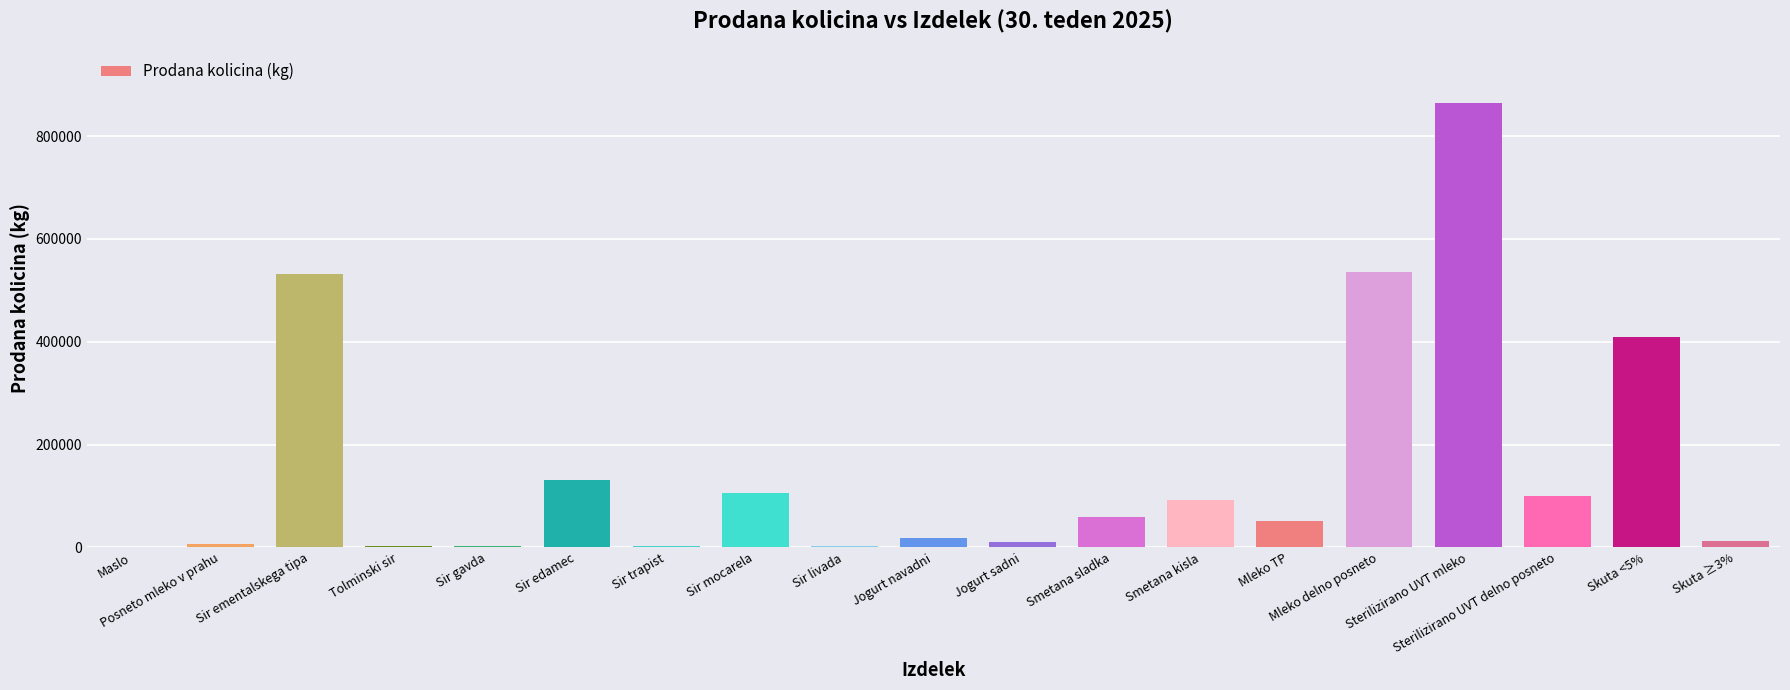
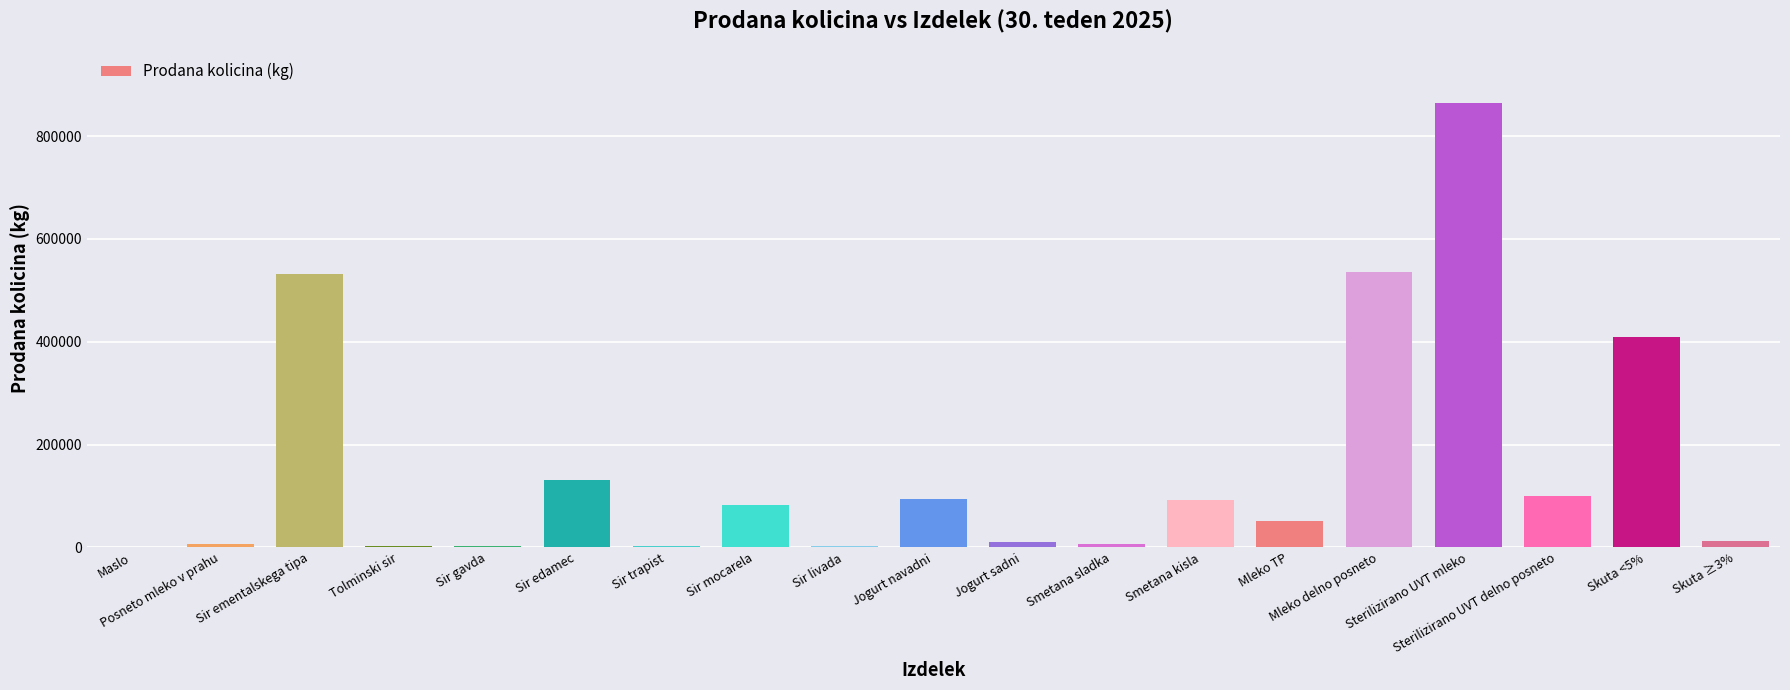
Sir mocarela: 110000 -> 80000
Jogurt navadni: 20000 -> 90000
Smetana sladka: 60000 -> 10000
